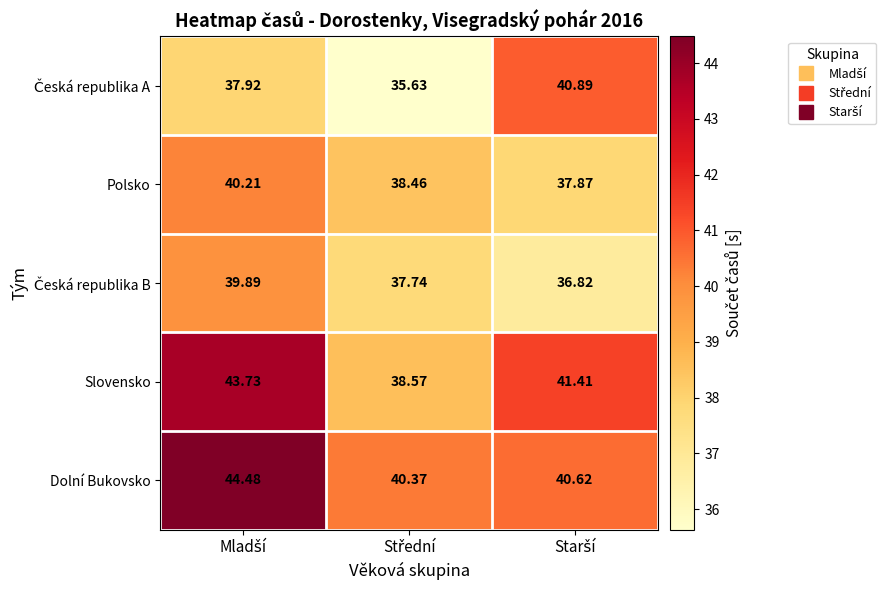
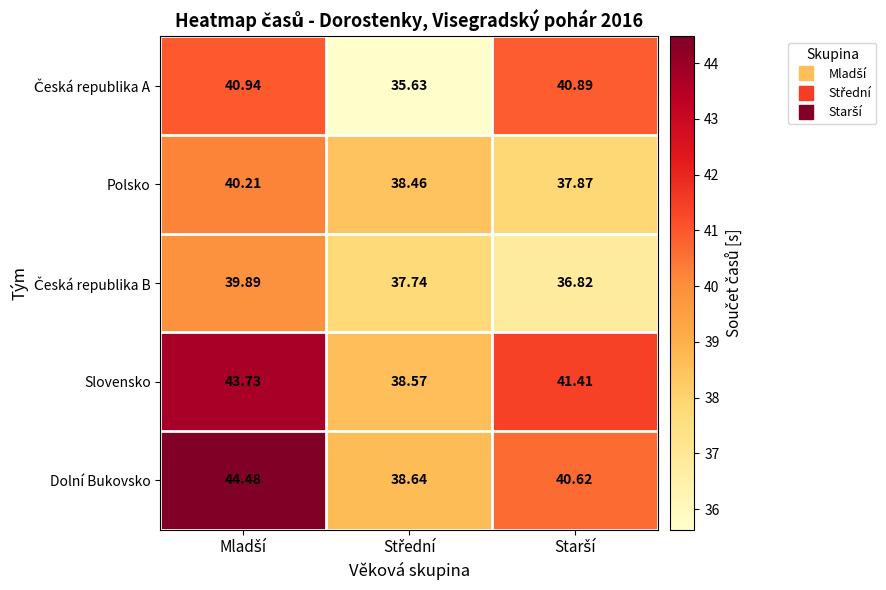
Česká republika A, Mladší: 37.92 -> 40.94
Dolní Bukovsko, Střední: 40.37 -> 38.64
